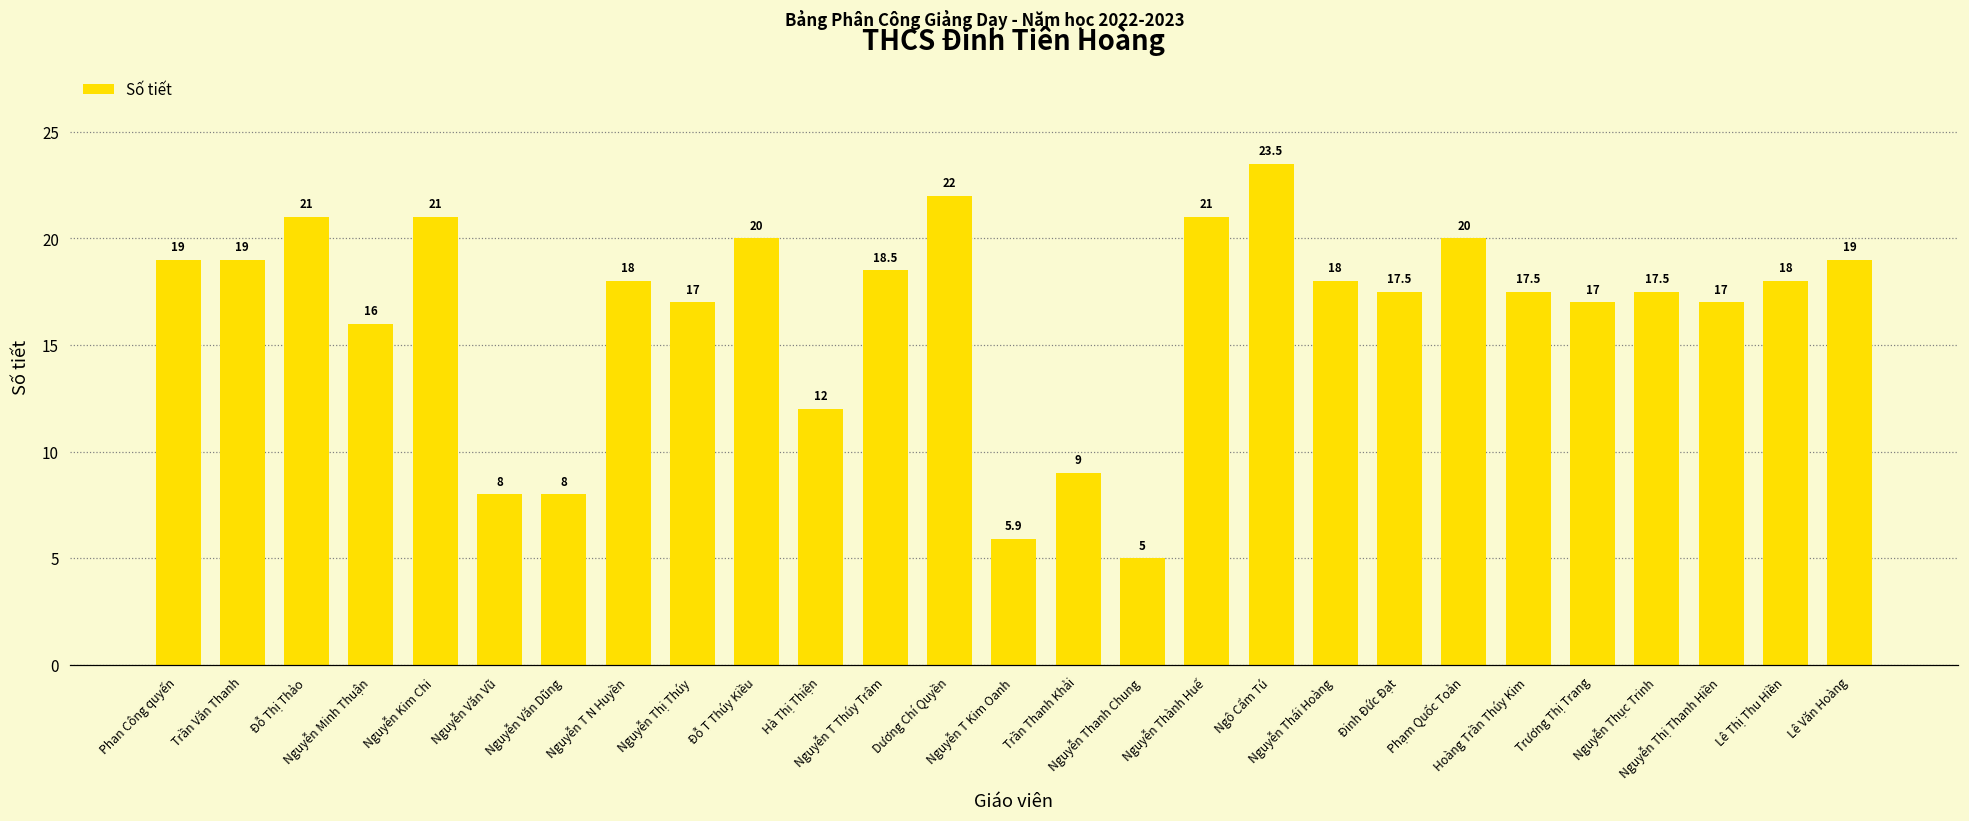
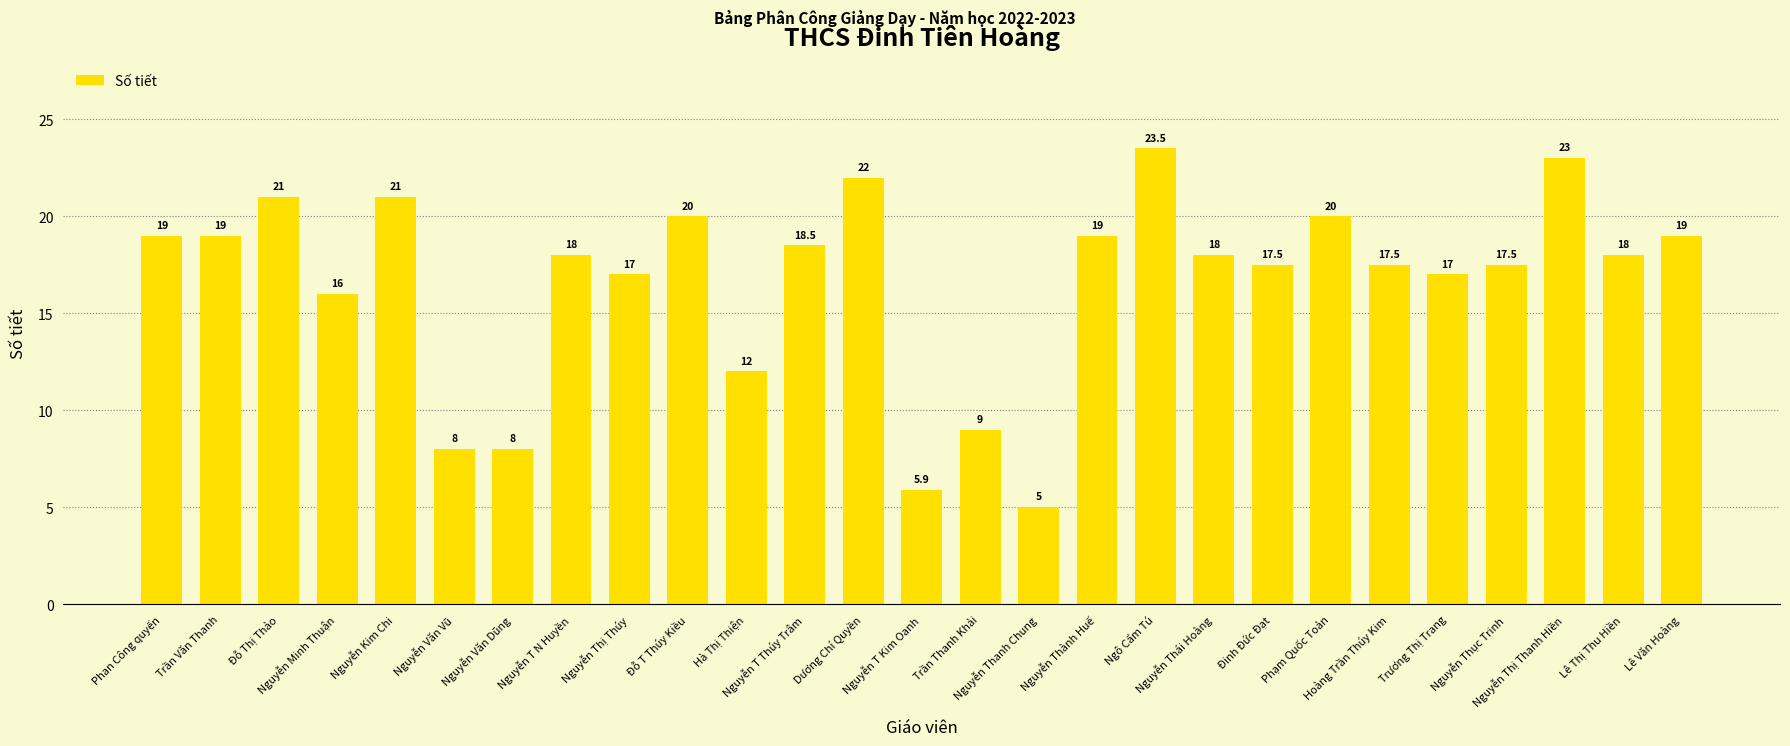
Nguyễn Thành Huế: 21 -> 19
Nguyễn Thị Thanh Hiền: 17 -> 23
